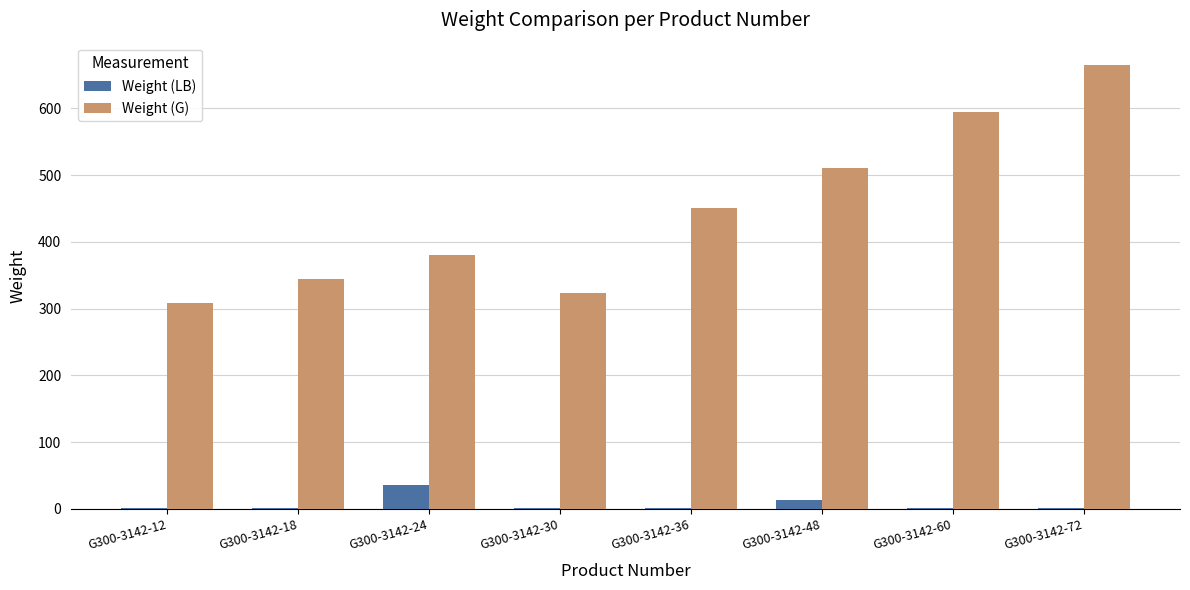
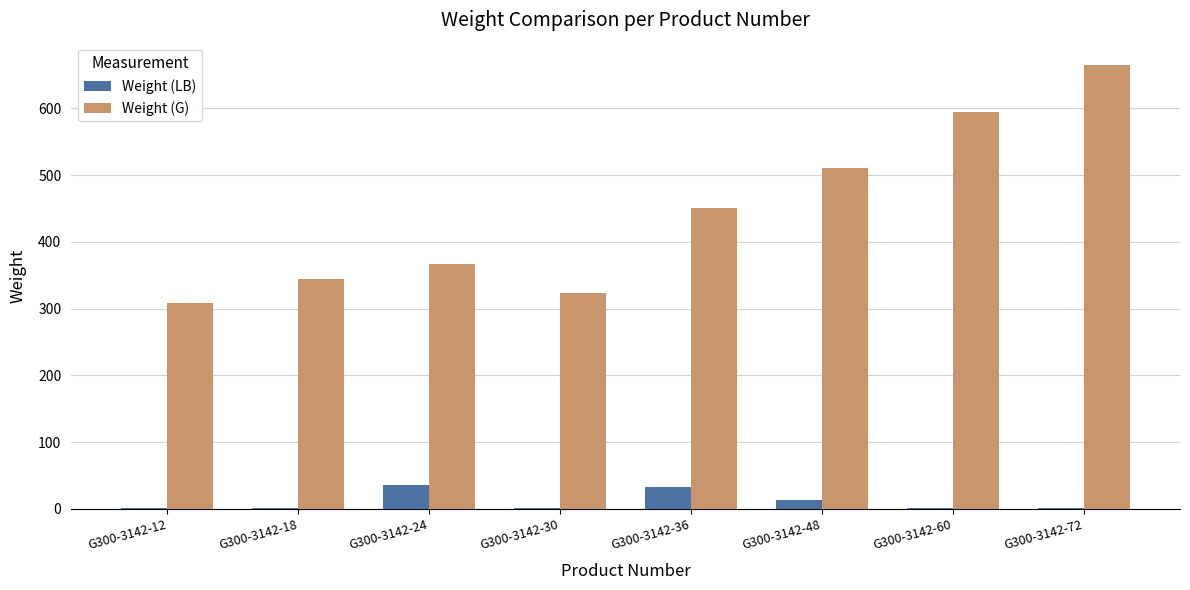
Weight (G), G300-3142-24: 380 -> 370
Weight (LB), G300-3142-36: 0 -> 30
